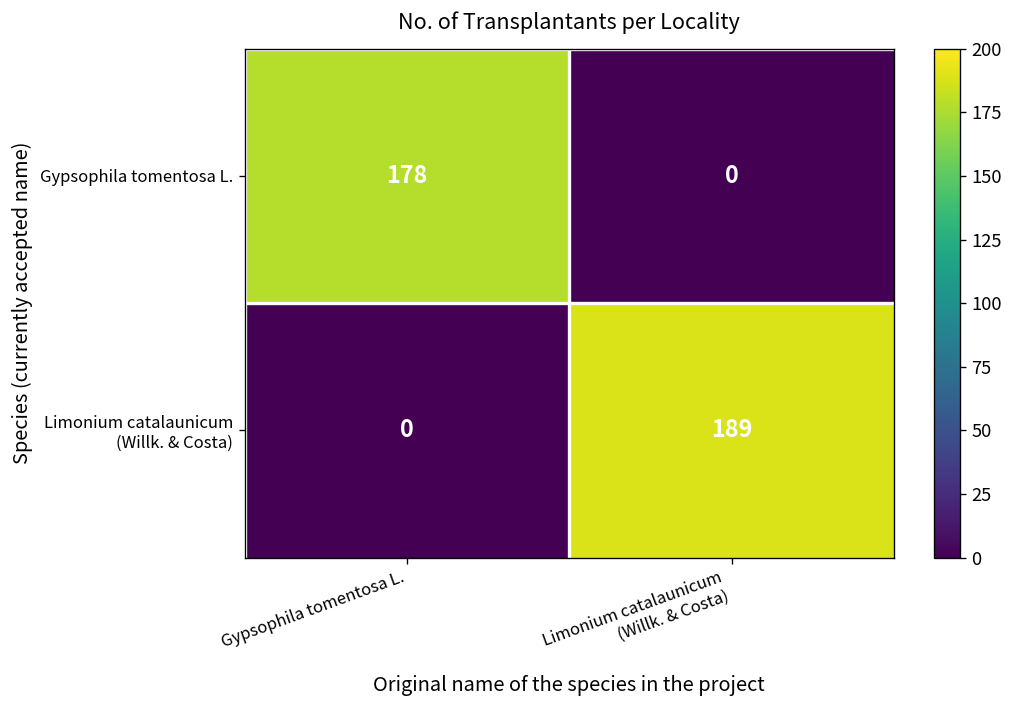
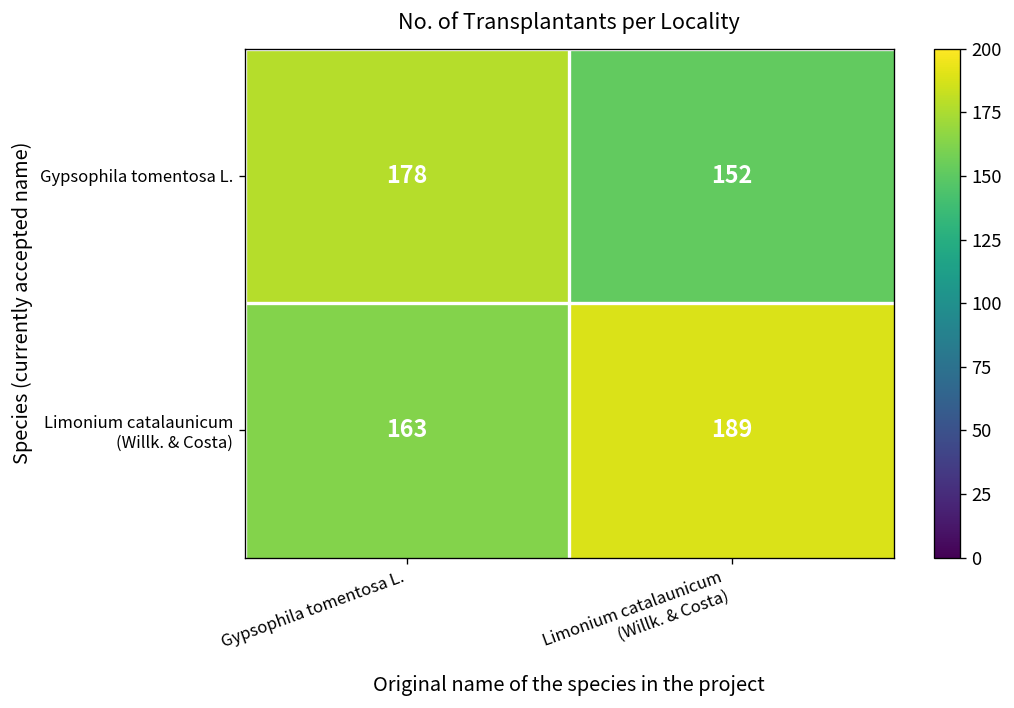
Gypsophila tomentosa L., Limonium catalaunicum (Willk. & Costa): 0 -> 152
Limonium catalaunicum (Willk. & Costa), Gypsophila tomentosa L.: 0 -> 163
